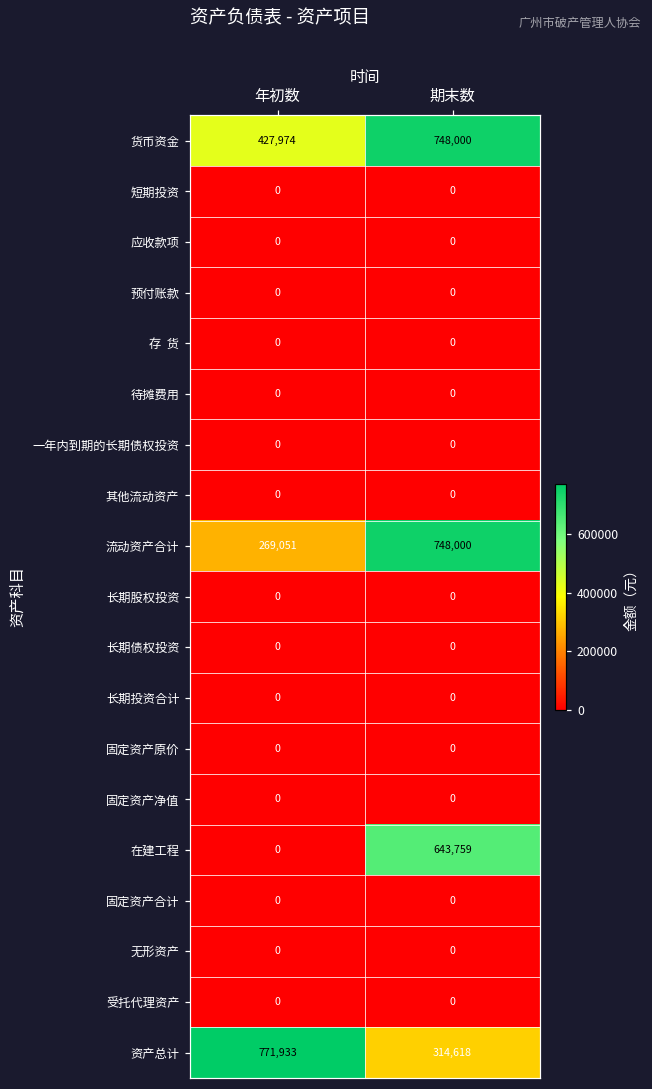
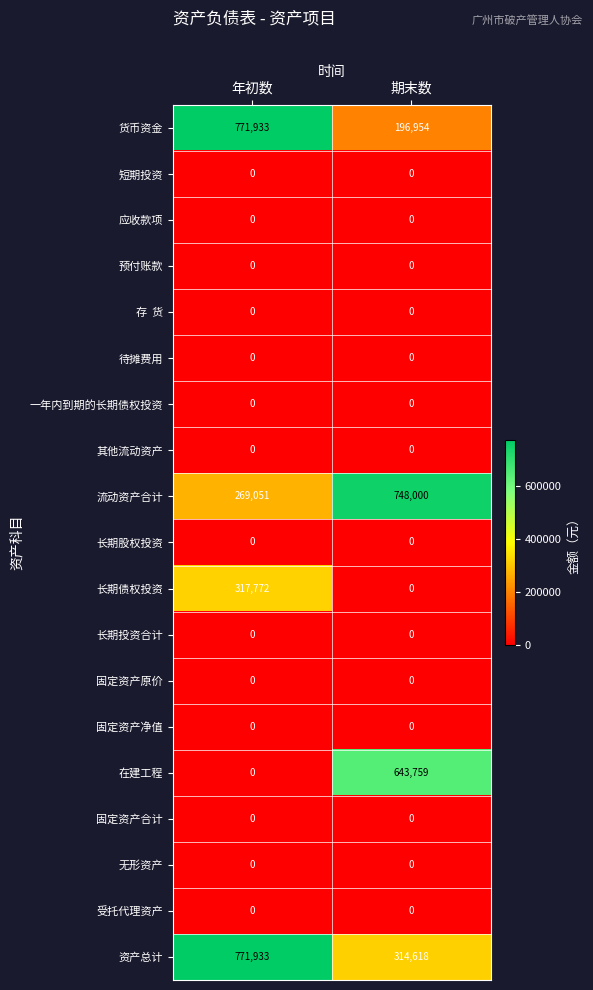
货币资金, 年初数: 427,974 -> 771,933
货币资金, 期末数: 748,000 -> 196,954
长期债权投资, 年初数: 0 -> 317,772
